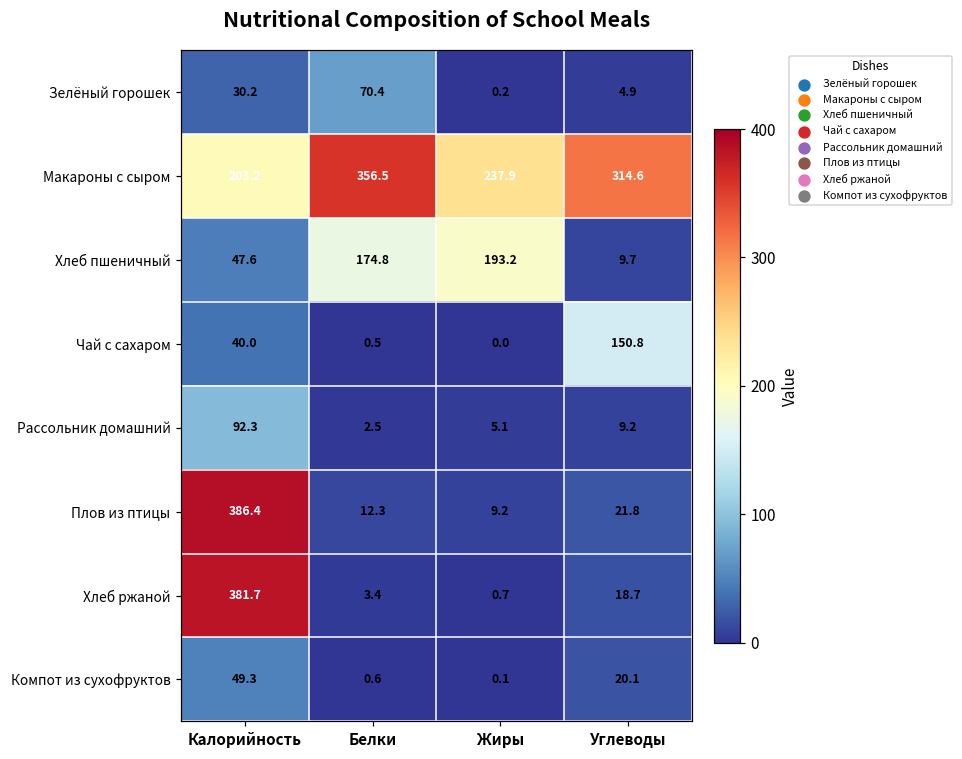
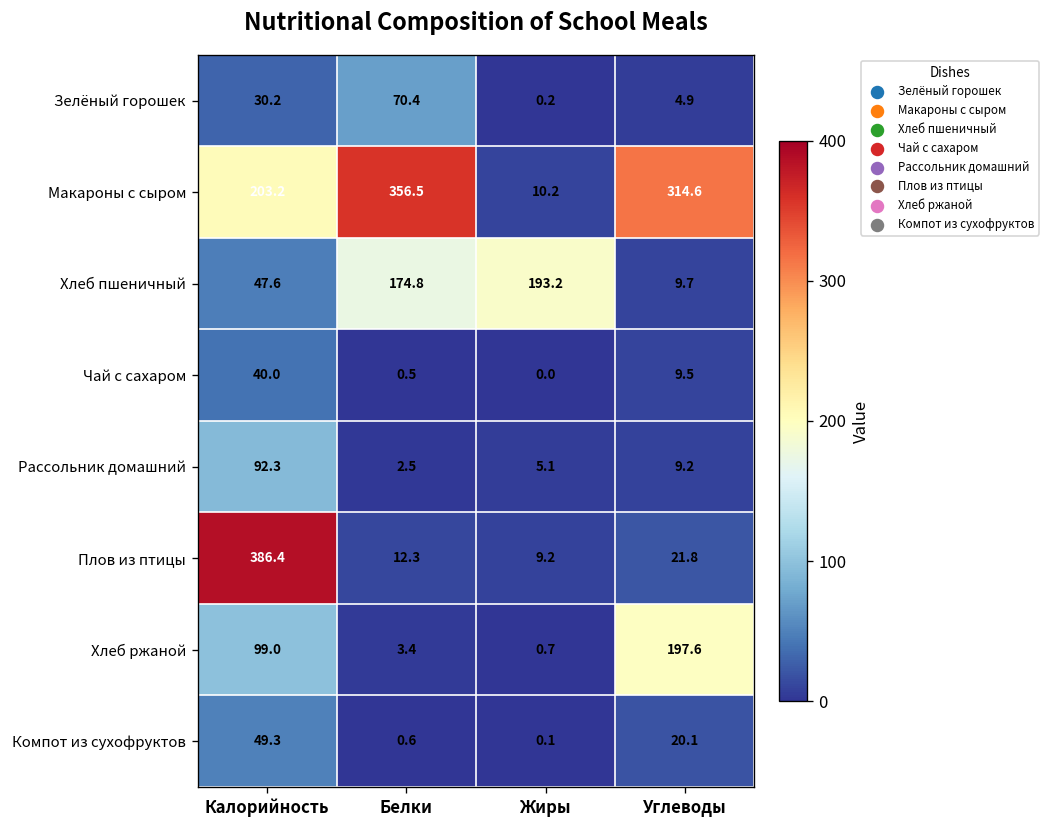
Макароны с сыром, Жиры: 237.9 -> 10.2
Чай с сахаром, Углеводы: 150.8 -> 9.5
Хлеб ржаной, Калорийность: 381.7 -> 99.0
Хлеб ржаной, Углеводы: 18.7 -> 197.6
